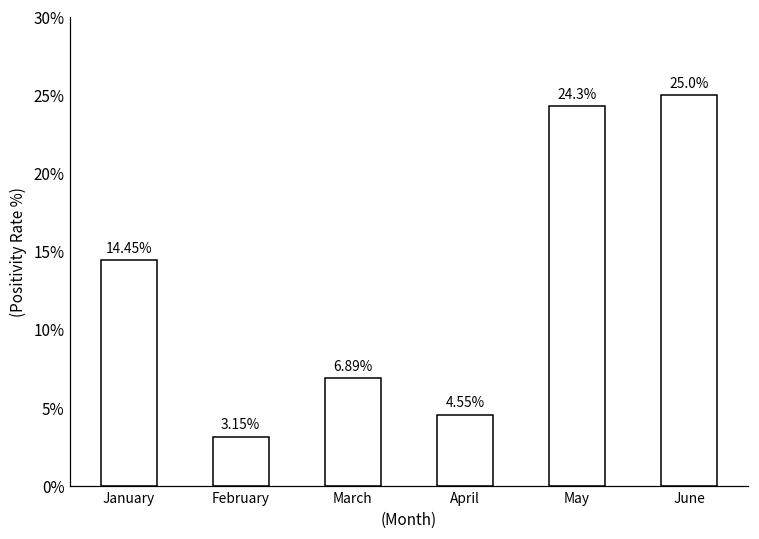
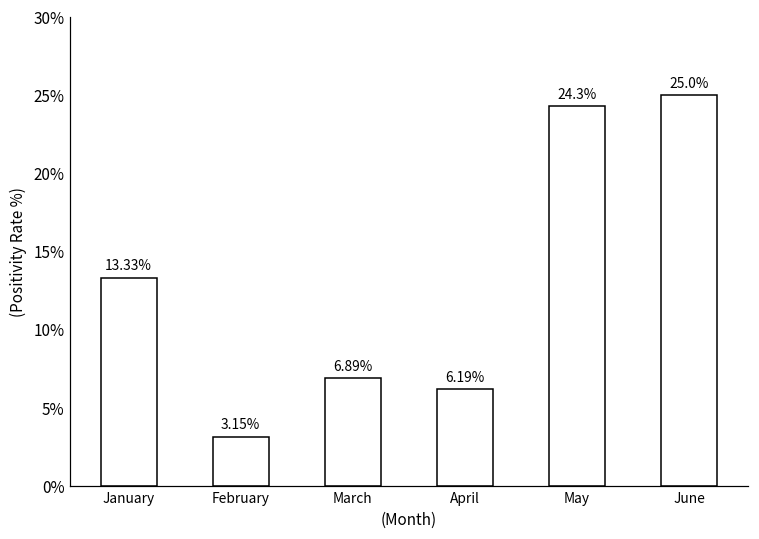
January: 14.45% -> 13.33%
April: 4.55% -> 6.19%
